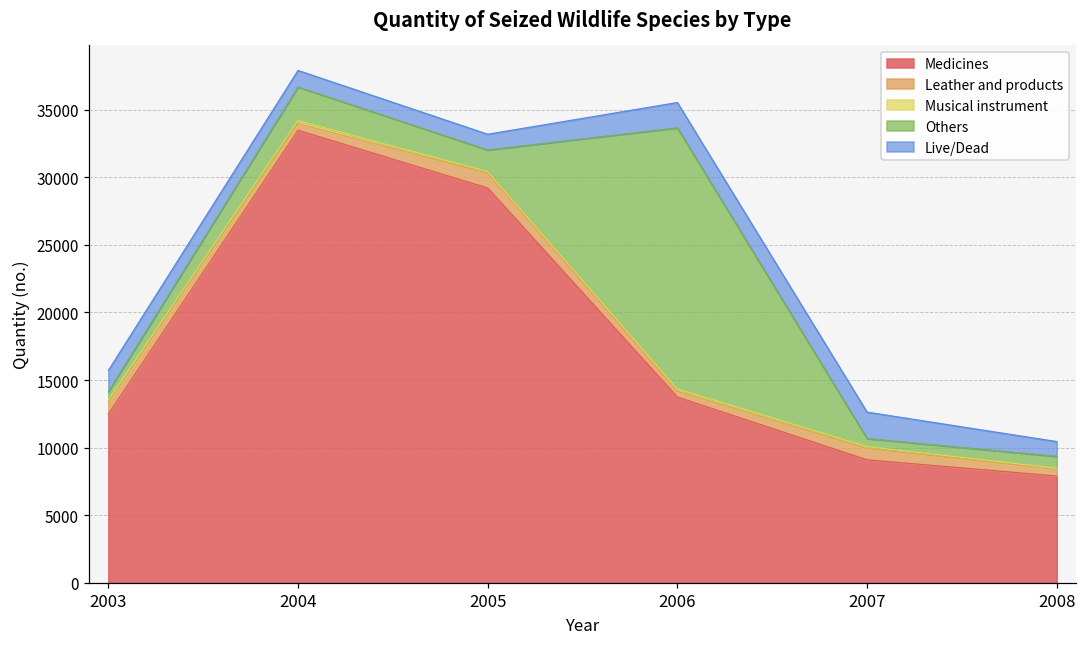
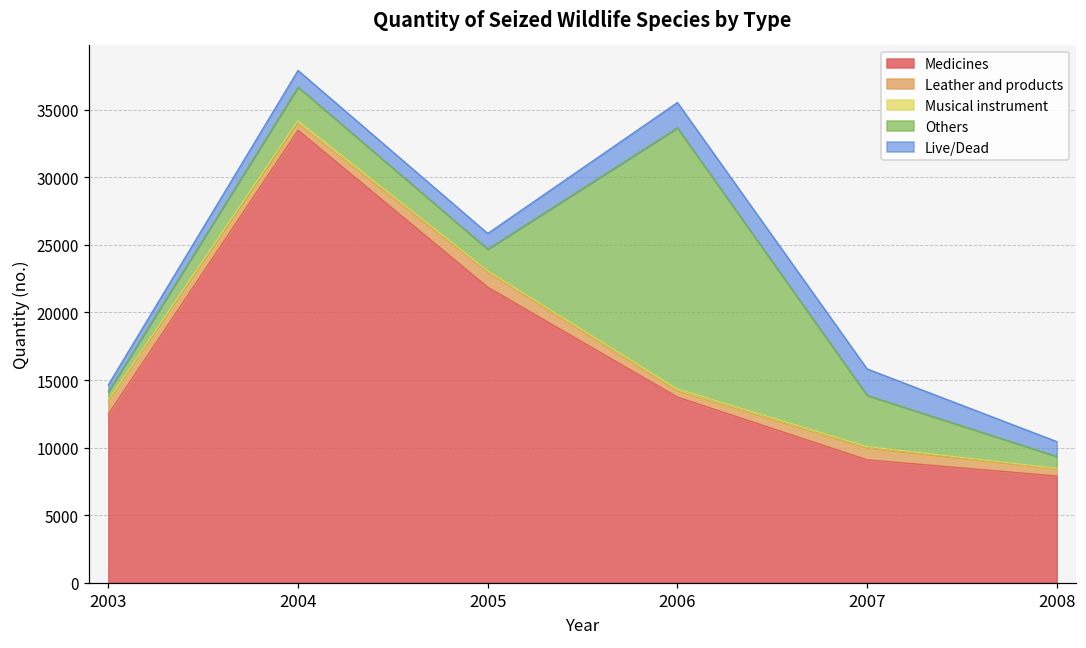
Live/Dead, 2003: 1600 -> 500
Medicines, 2005: 29200 -> 21900
Others, 2007: 600 -> 3800
